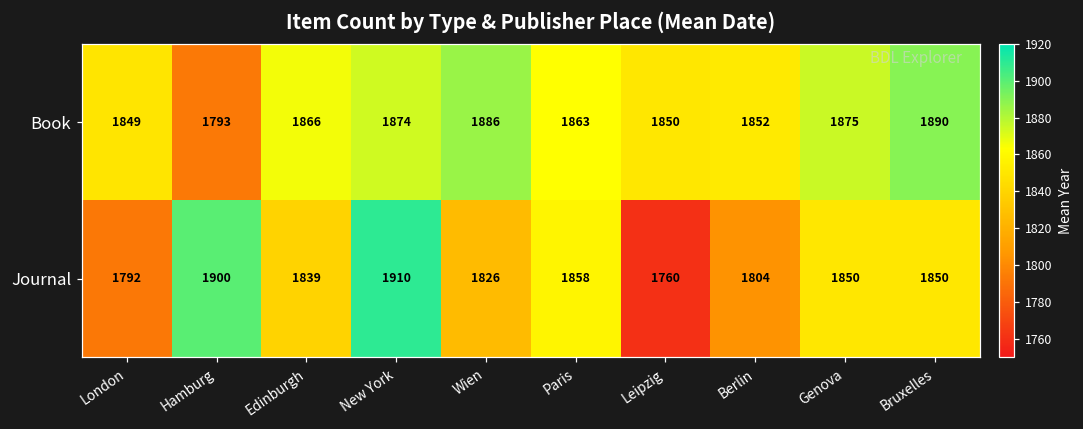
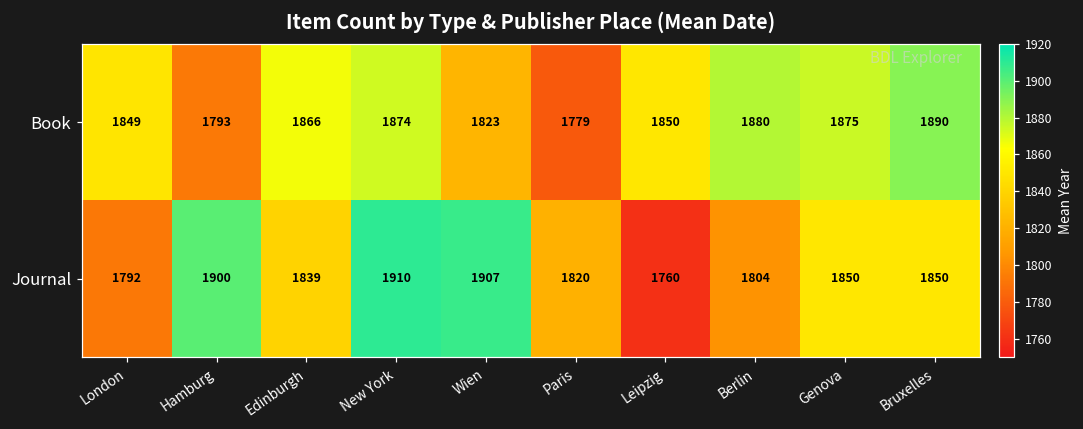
Book, Wien: 1886 -> 1823
Book, Paris: 1863 -> 1779
Book, Berlin: 1852 -> 1880
Journal, Wien: 1826 -> 1907
Journal, Paris: 1858 -> 1820
